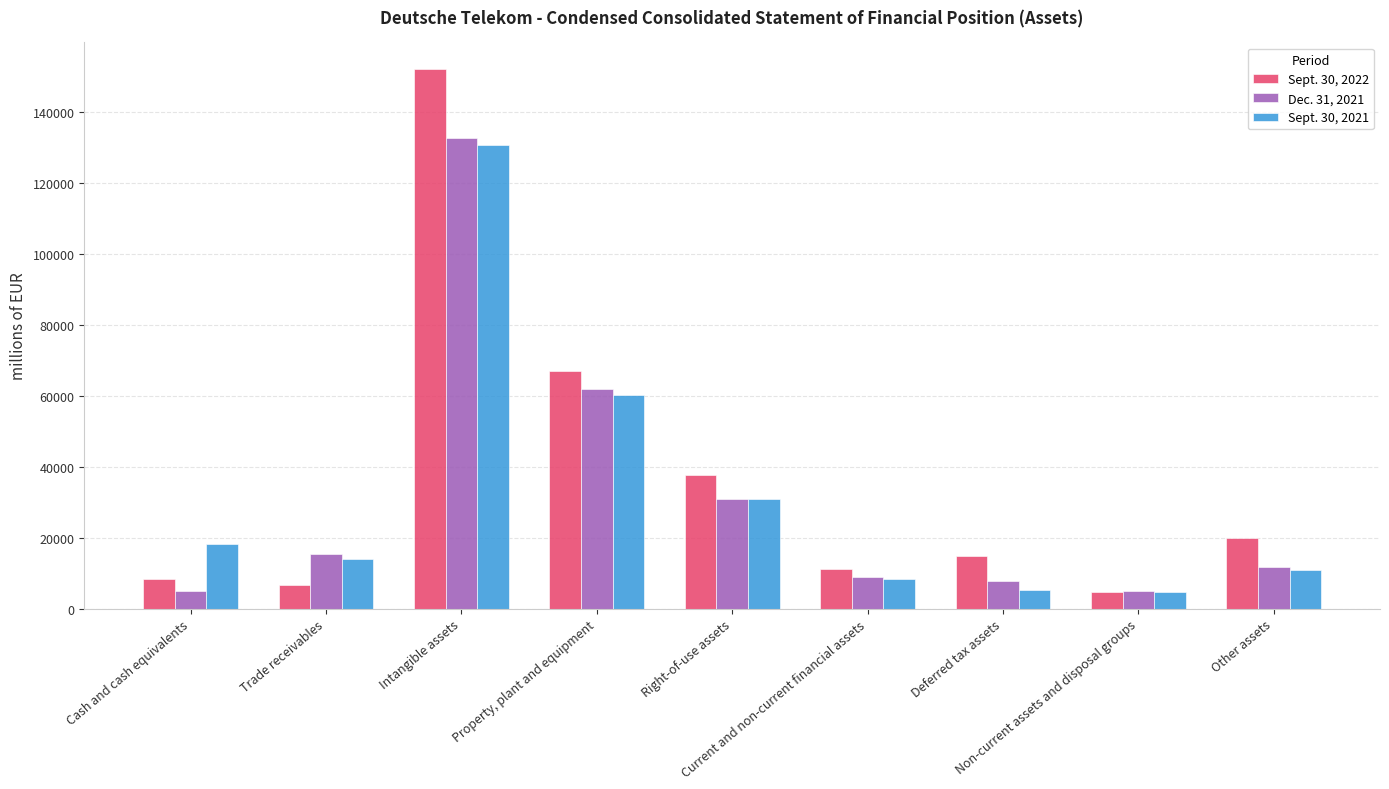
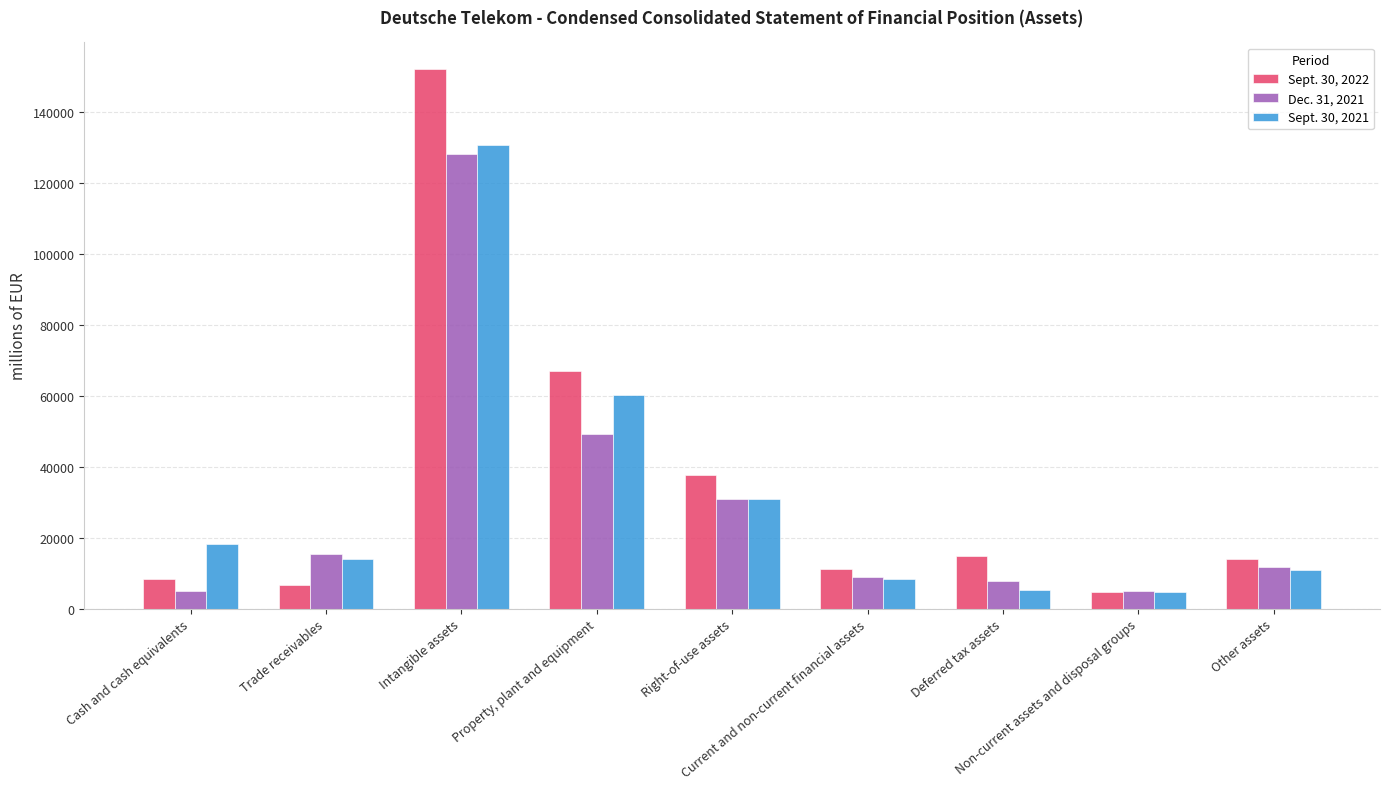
Dec. 31, 2021, Intangible assets: 133000 -> 128000
Dec. 31, 2021, Property, plant and equipment: 62000 -> 49000
Sept. 30, 2022, Other assets: 20000 -> 14000
